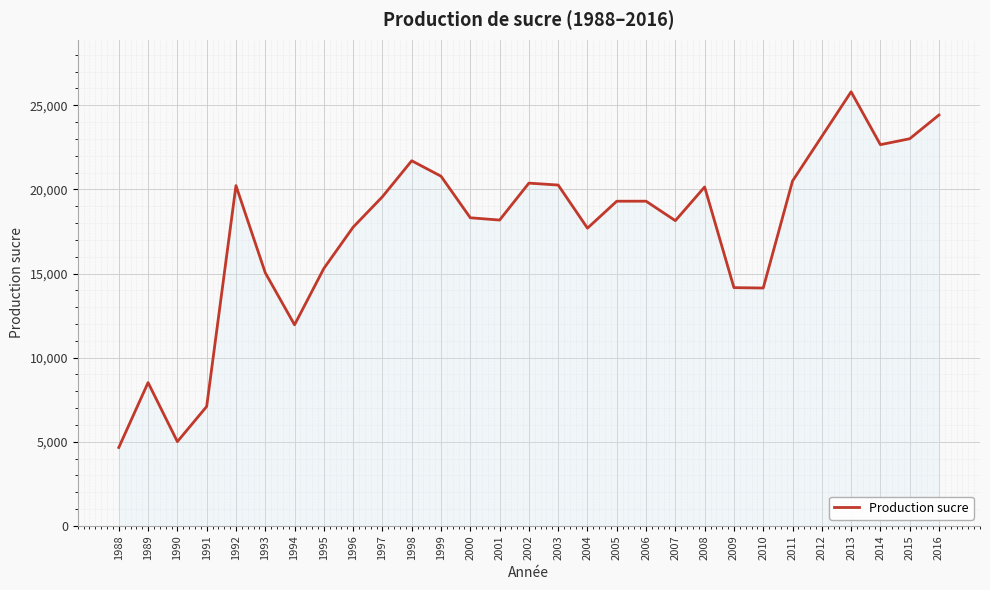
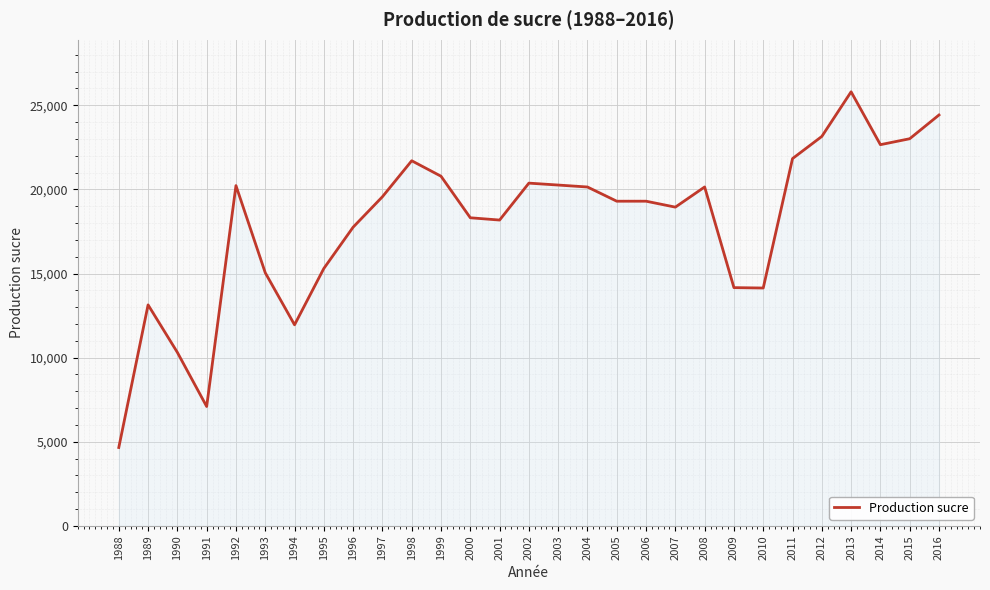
1989: 8,500 -> 13,100
1990: 5,000 -> 10,300
2004: 17,700 -> 20,100
2007: 18,100 -> 18,900
2011: 20,500 -> 21,800
